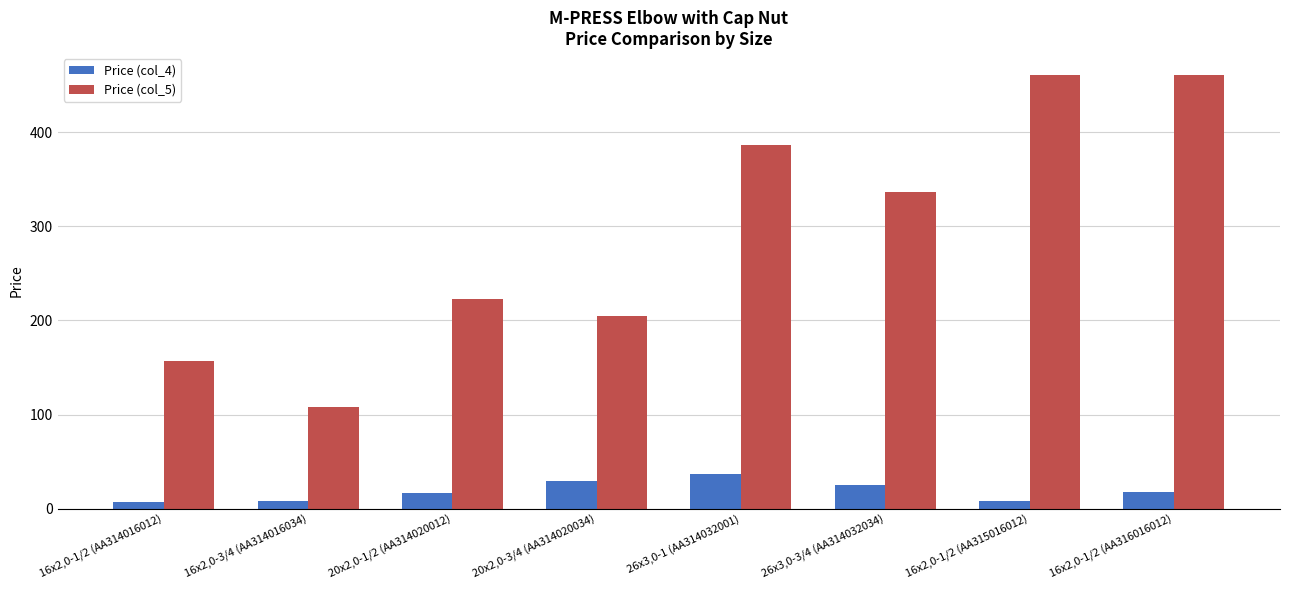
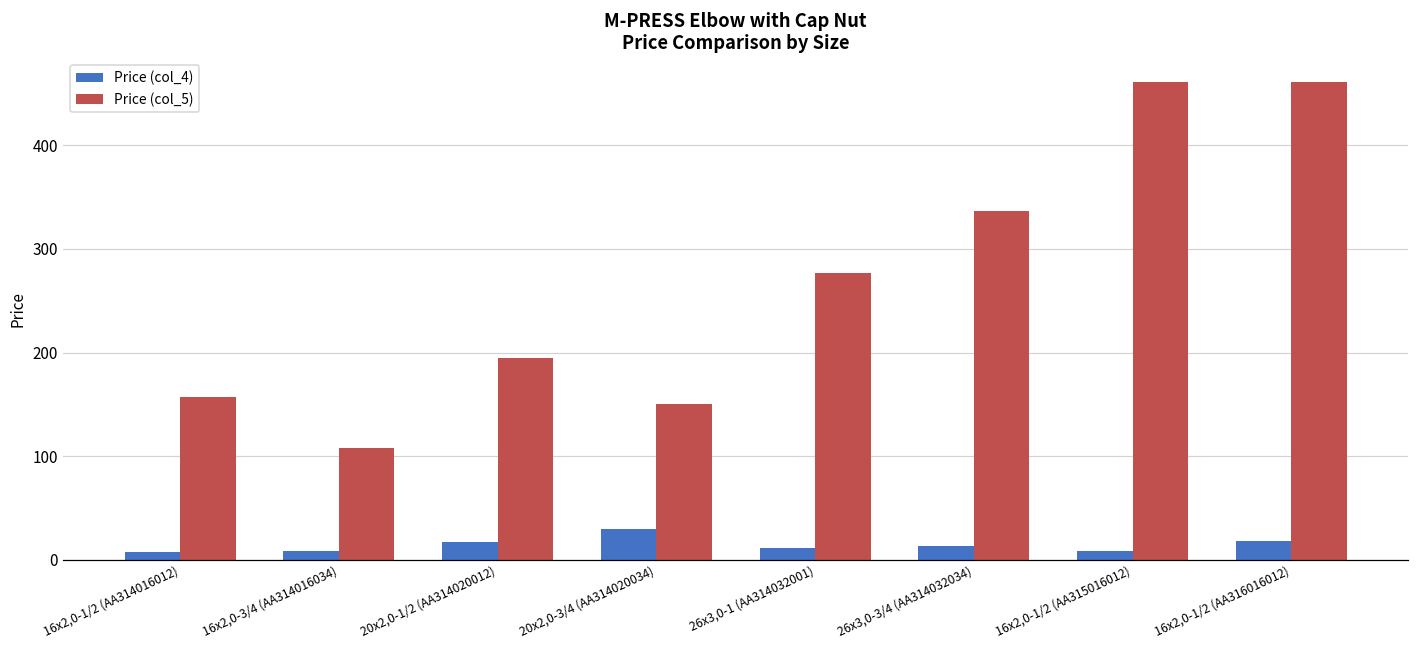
Price (col_5), 20x2,0-1/2 (AA314020012): 220 -> 190
Price (col_5), 20x2,0-3/4 (AA314020034): 200 -> 150
Price (col_4), 26x3,0-1 (AA314032001): 40 -> 10
Price (col_5), 26x3,0-1 (AA314032001): 390 -> 280
Price (col_4), 26x3,0-3/4 (AA314032034): 30 -> 10
